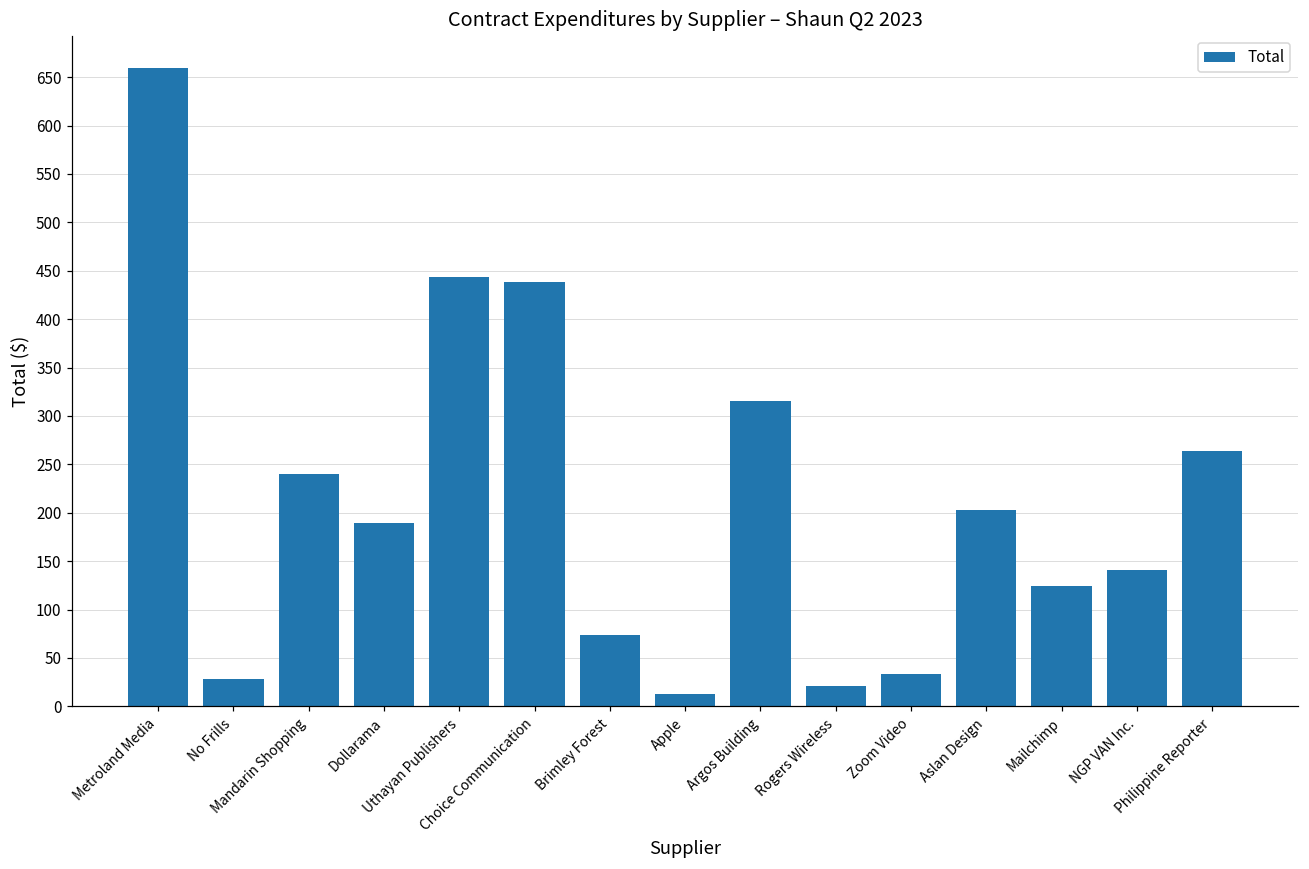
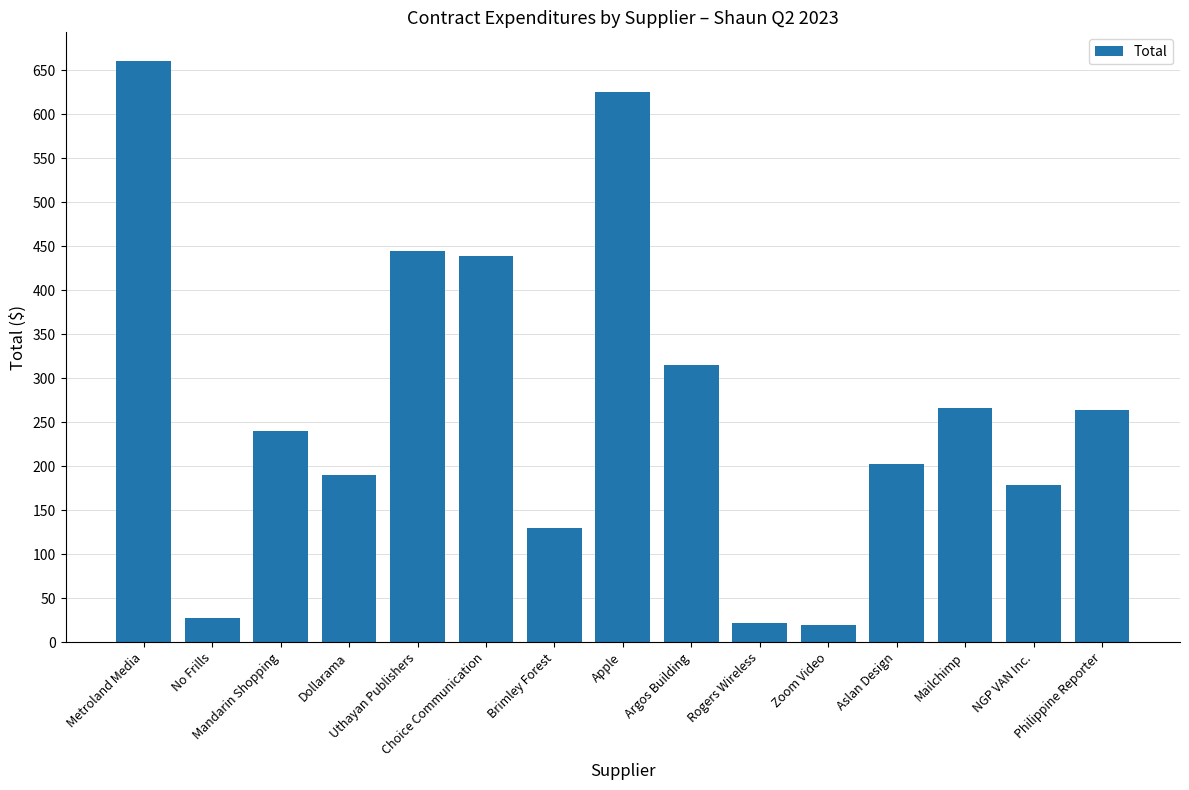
Brimley Forest: 70 -> 130
Apple: 10 -> 630
Zoom Video: 30 -> 20
Mailchimp: 120 -> 270
NGP VAN Inc.: 140 -> 180
